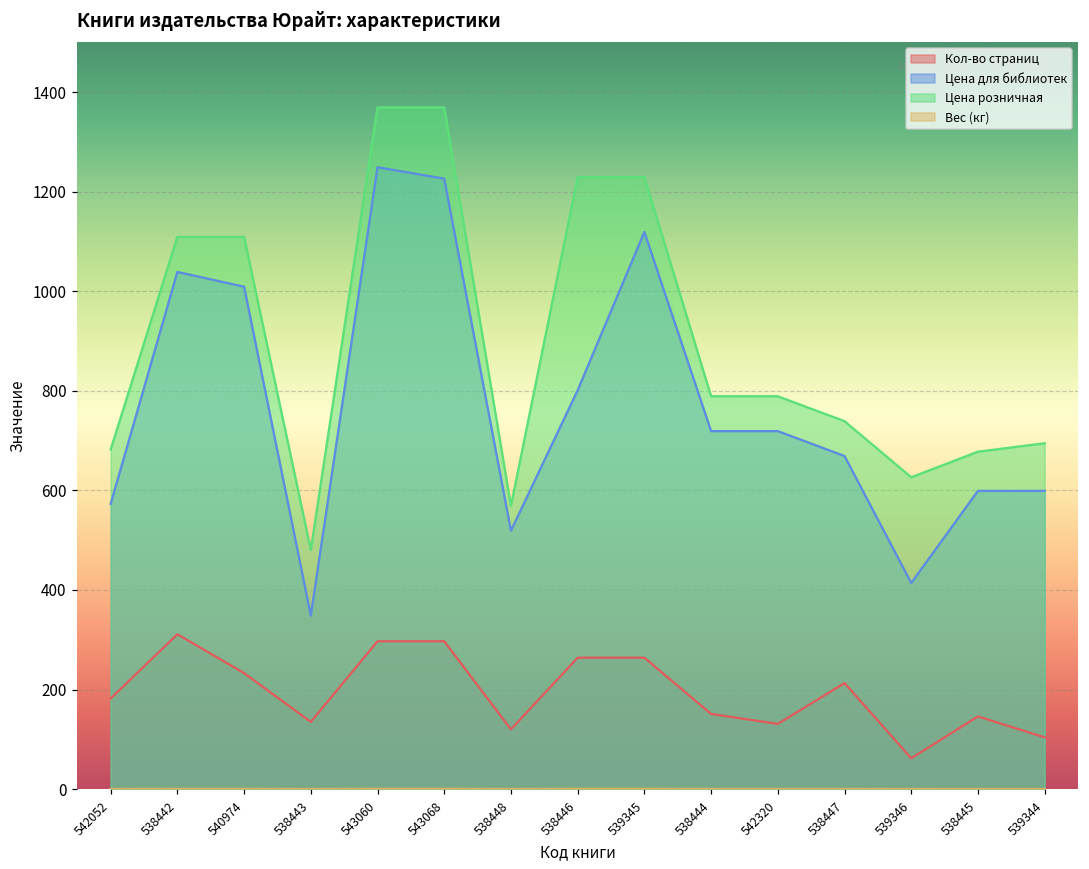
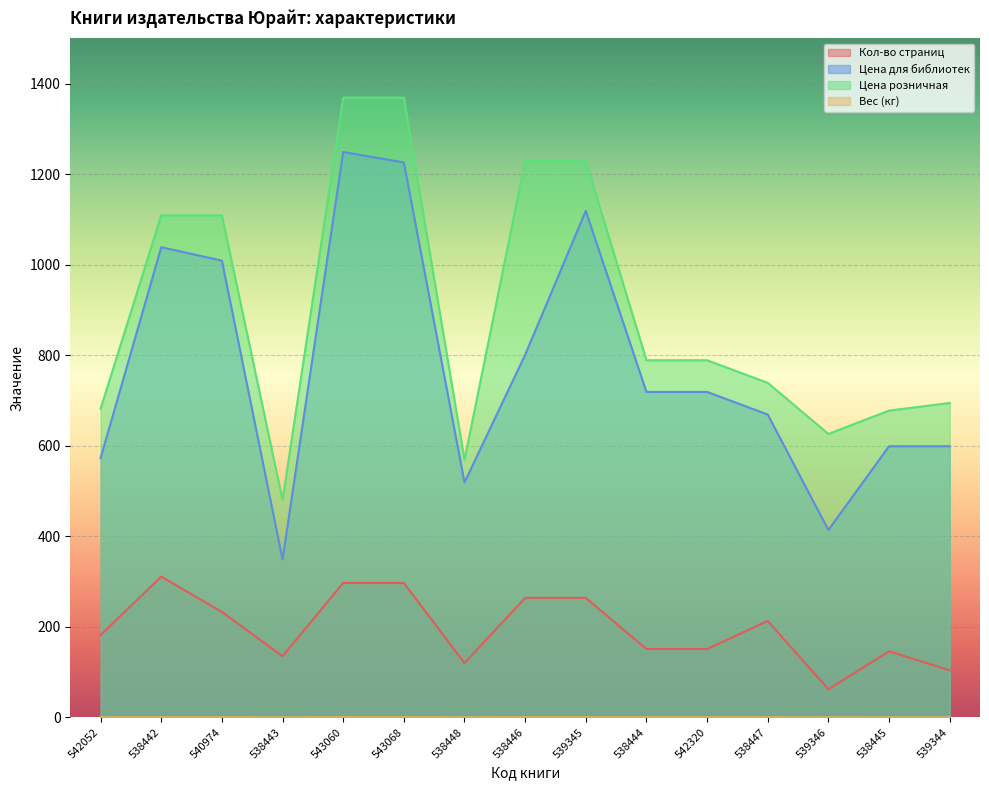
Кол-во страниц, 542320: 130 -> 150
